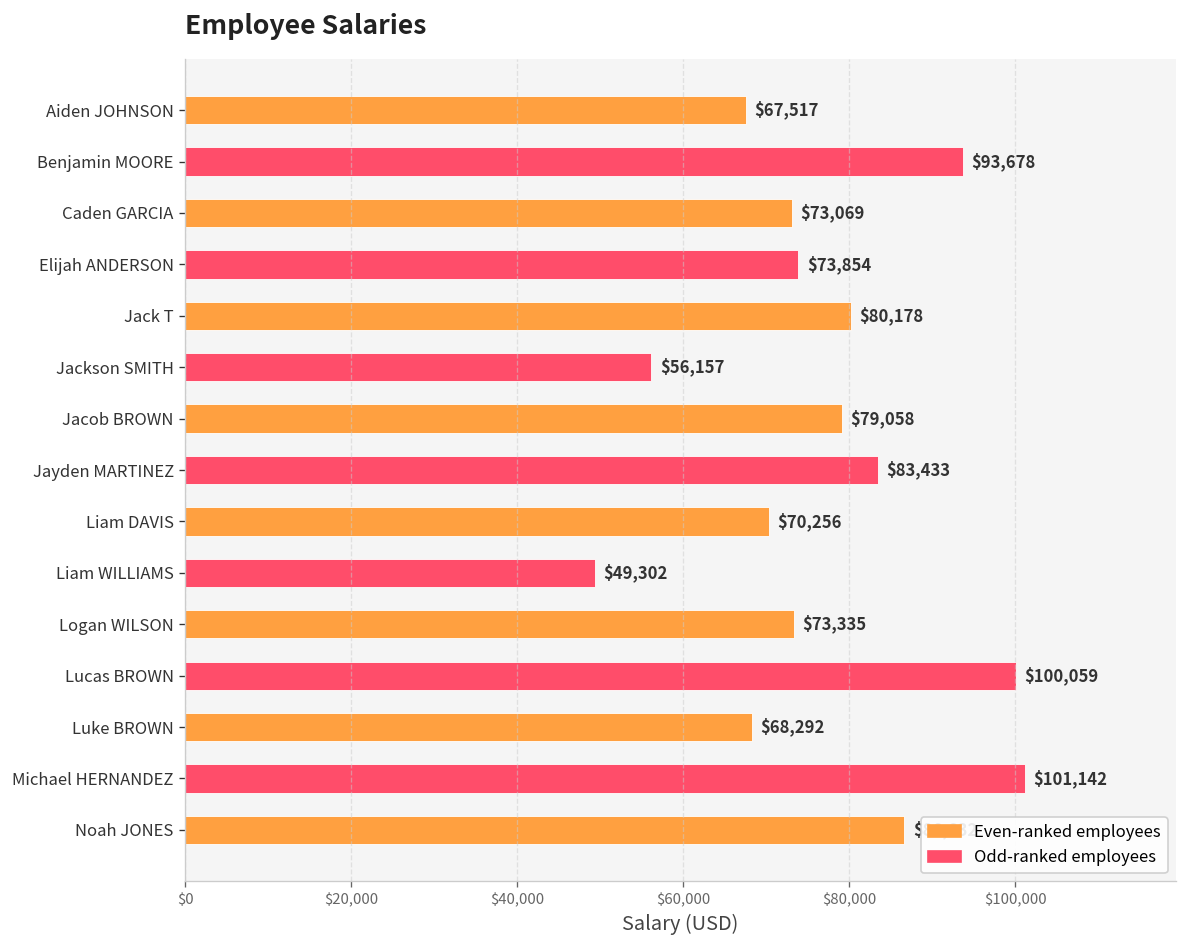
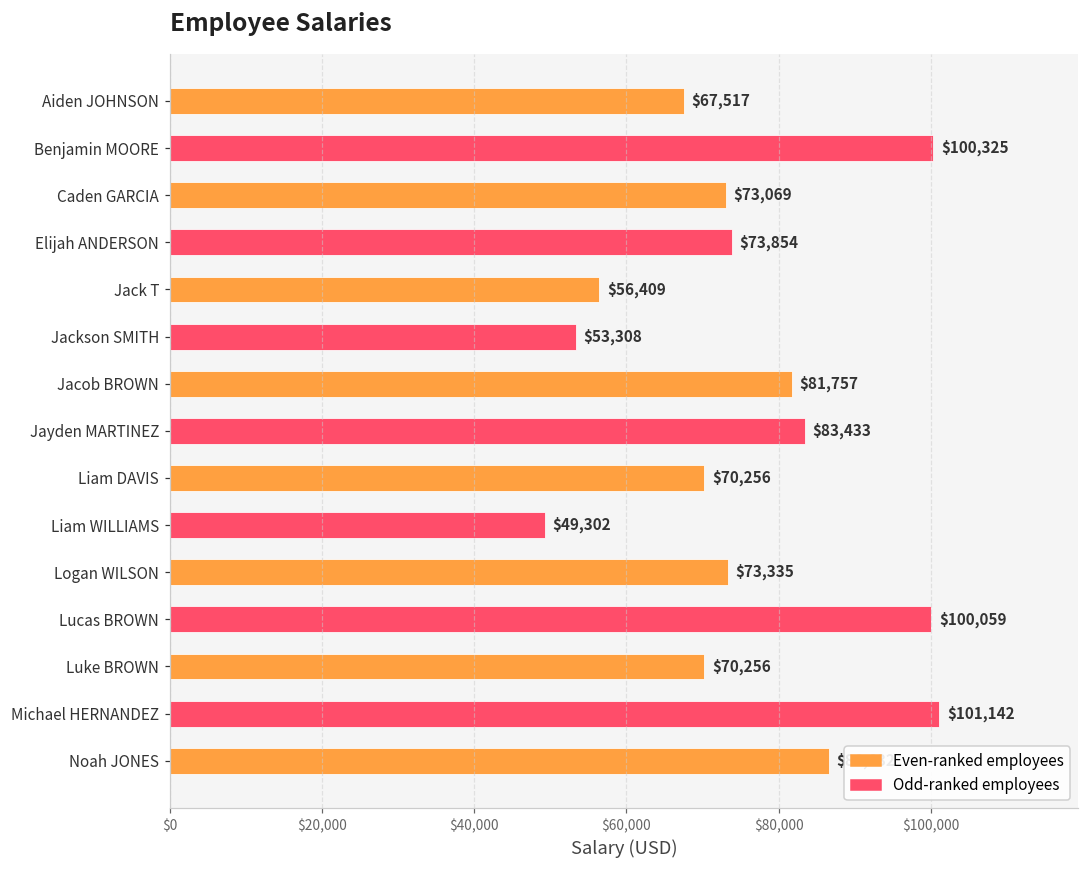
Benjamin MOORE: $93,678 -> $100,325
Jack T: $80,178 -> $56,409
Jackson SMITH: $56,157 -> $53,308
Jacob BROWN: $79,058 -> $81,757
Luke BROWN: $68,292 -> $70,256
